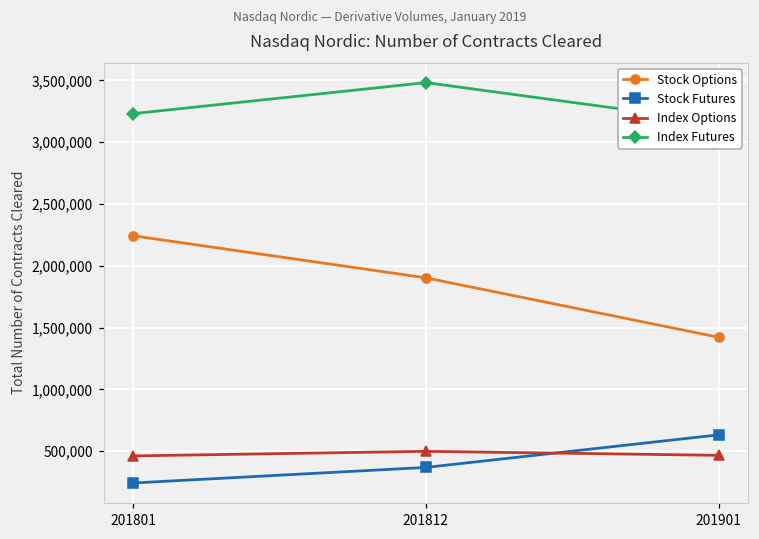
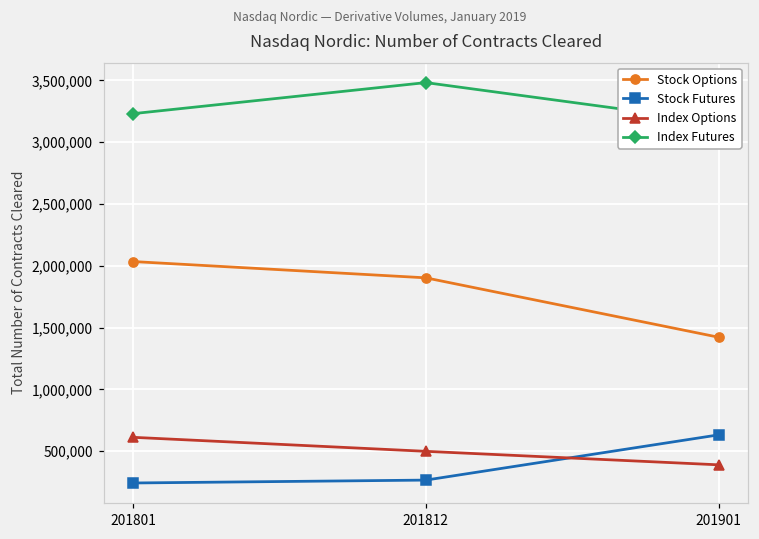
Stock Options, 201801: 2,240,000 -> 2,030,000
Index Options, 201801: 460,000 -> 610,000
Stock Futures, 201812: 370,000 -> 270,000
Index Options, 201901: 470,000 -> 390,000
